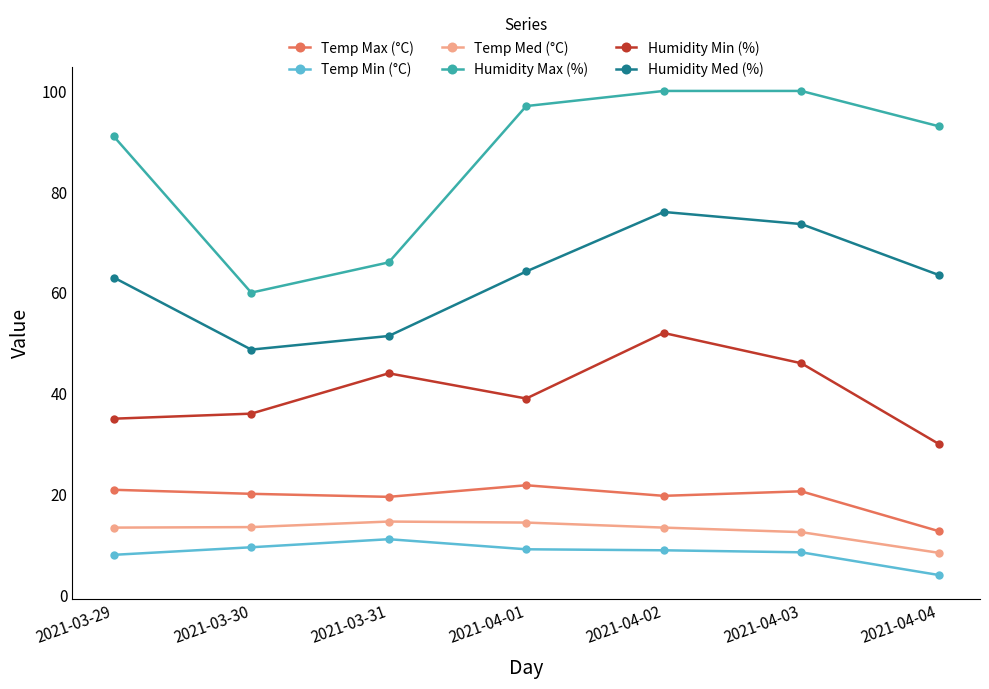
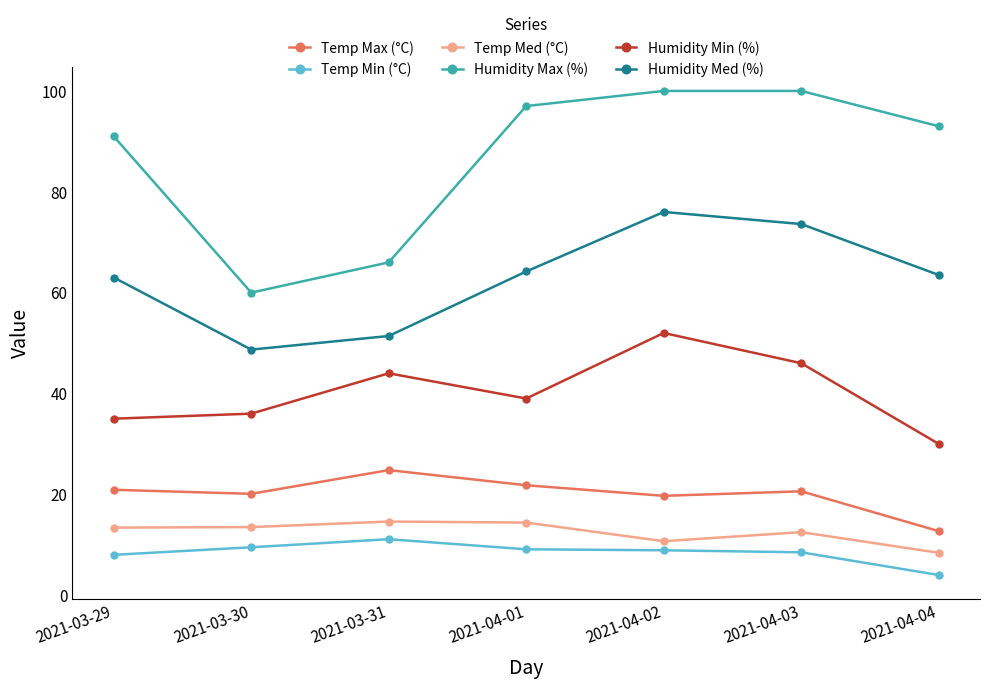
Temp Max (°C), 2021-03-31: 20 -> 25
Temp Med (°C), 2021-04-02: 13 -> 11
